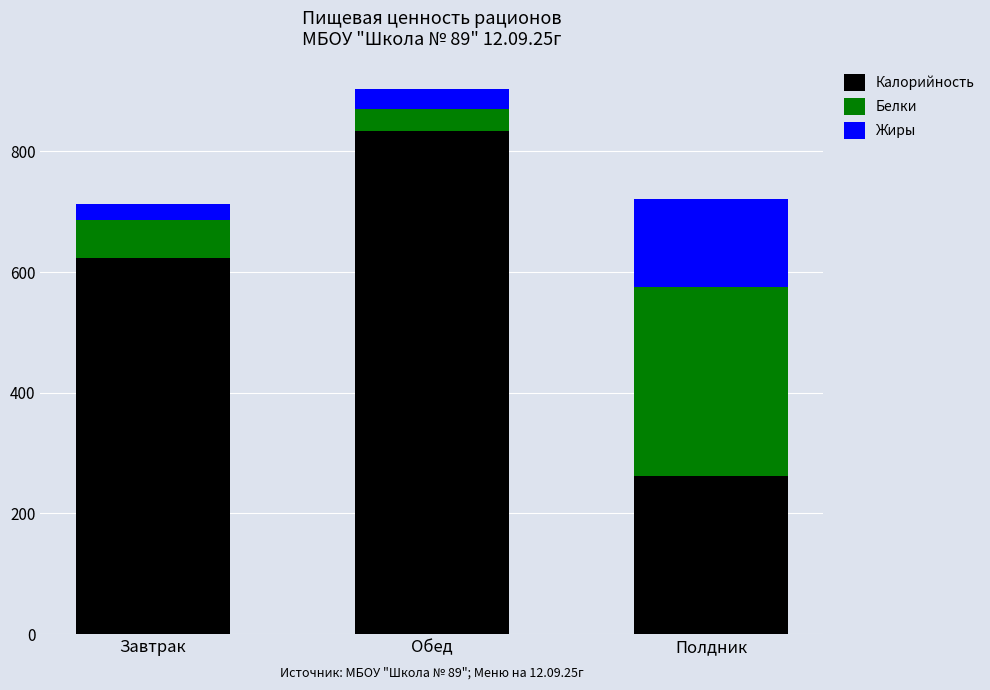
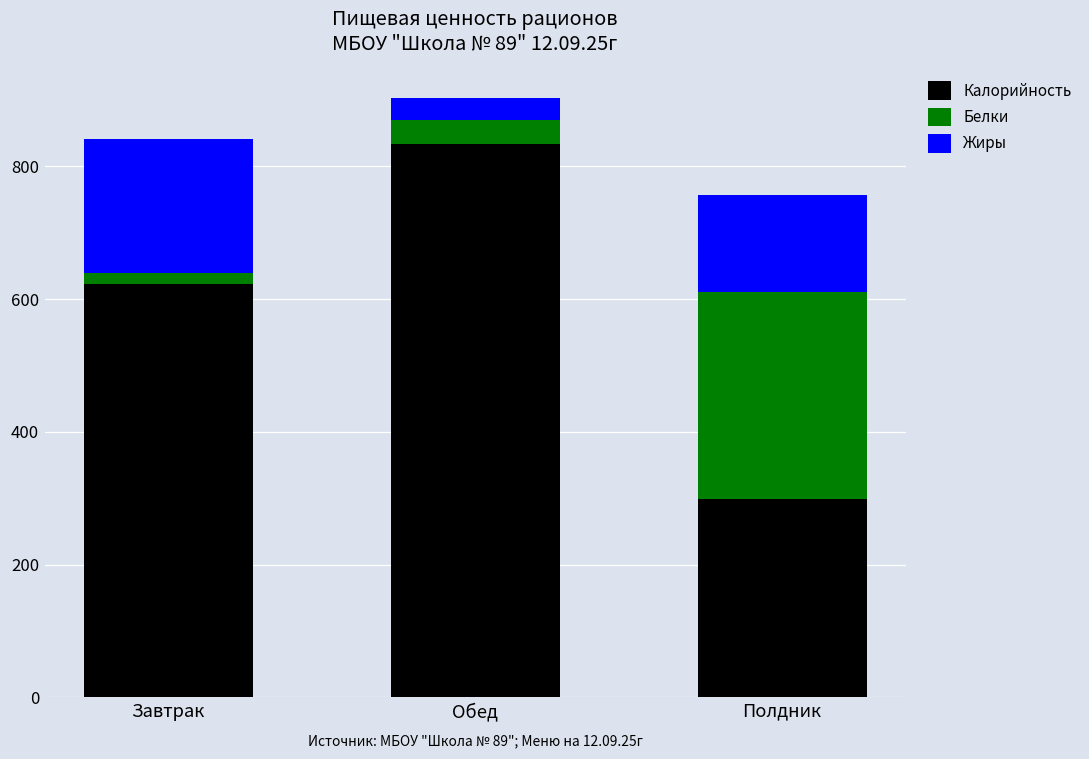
Белки, Завтрак: 60 -> 20
Жиры, Завтрак: 30 -> 200
Калорийность, Полдник: 260 -> 300
